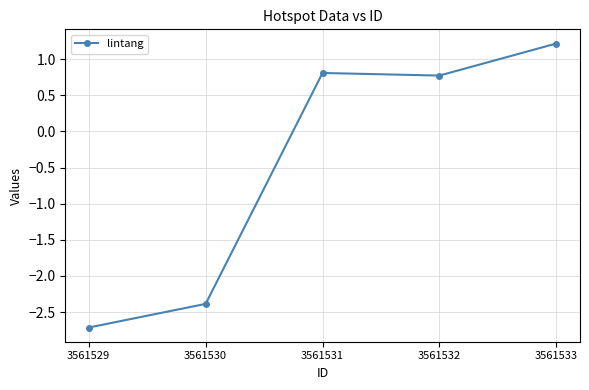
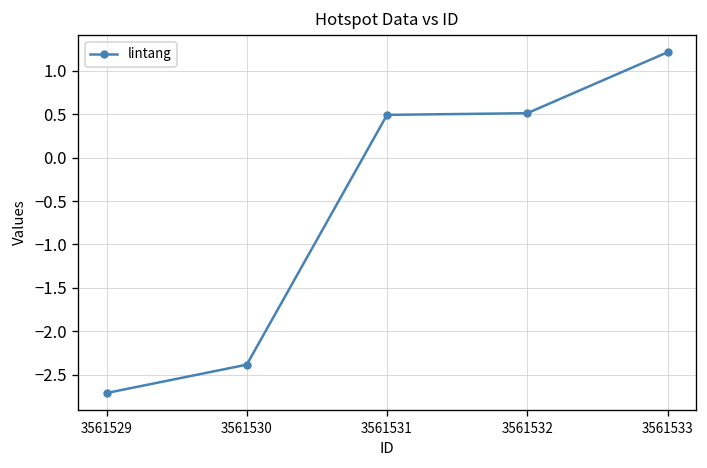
3561531: 0.8 -> 0.5
3561532: 0.8 -> 0.5
